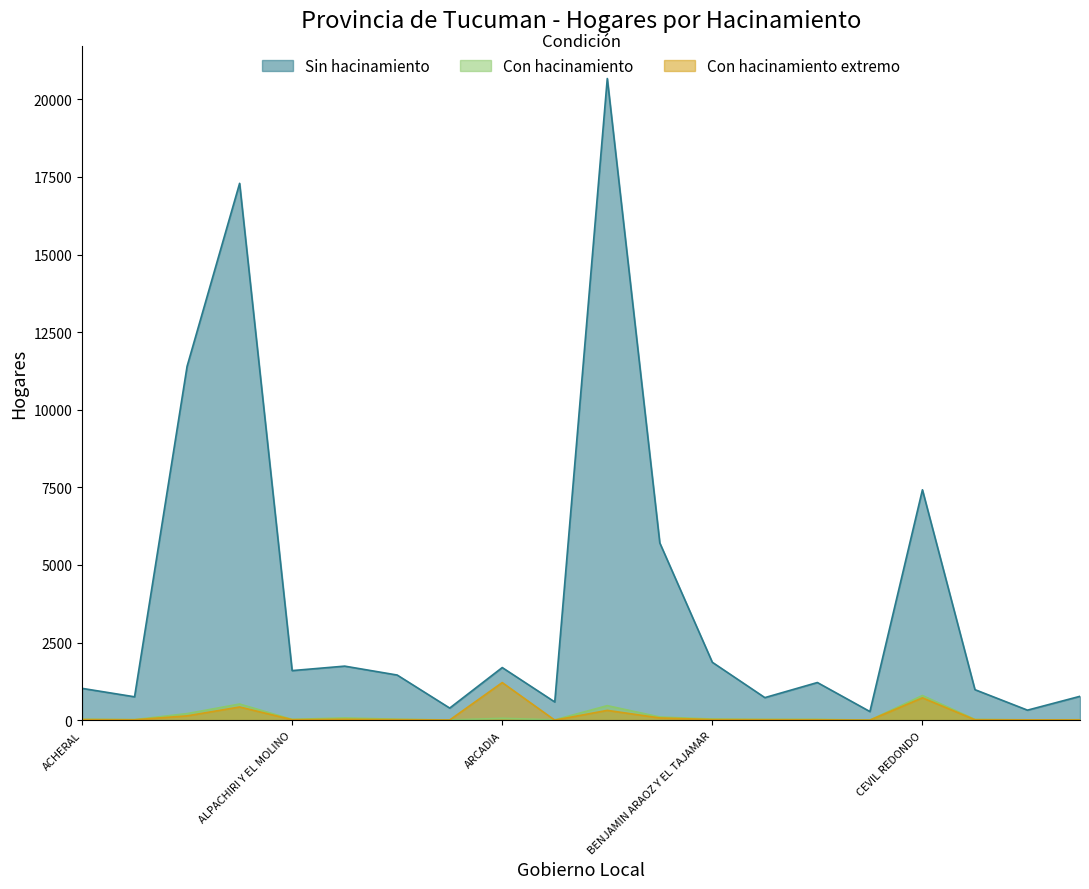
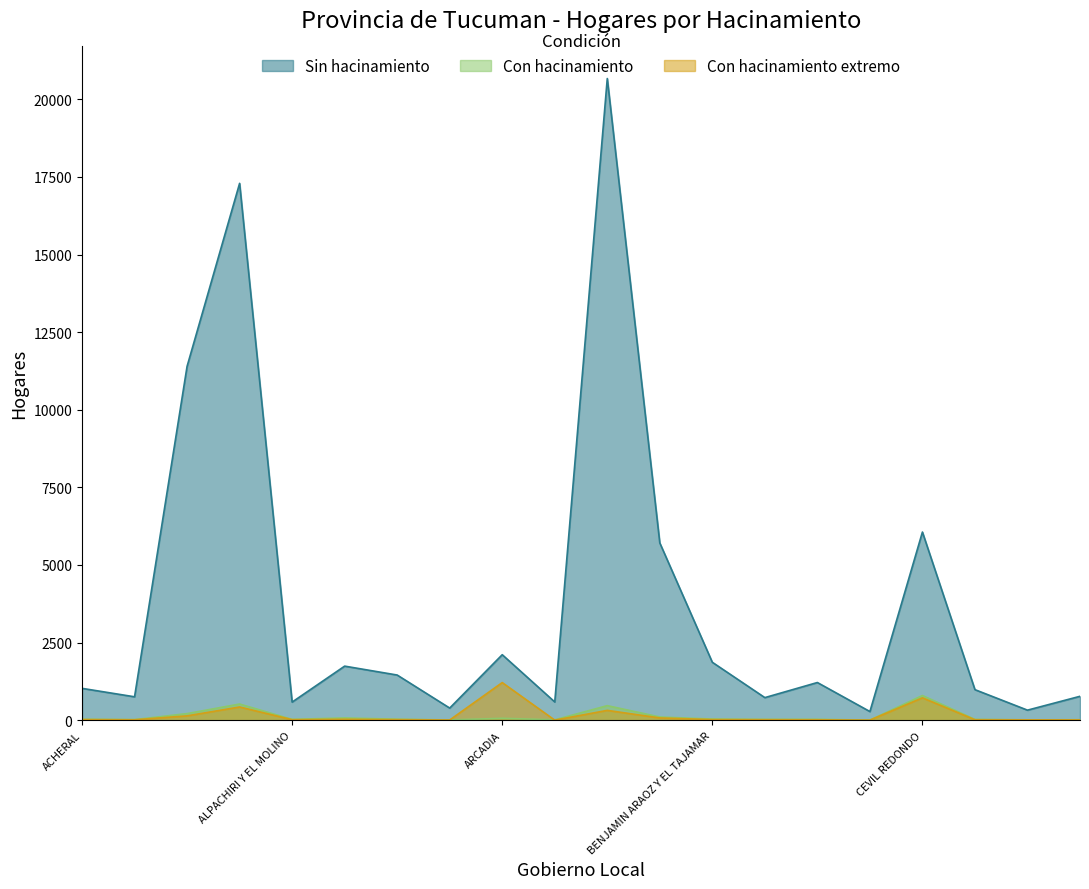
Sin hacinamiento, ALPACHIRI Y EL MOLINO: 1600 -> 600
Sin hacinamiento, ARCADIA: 1700 -> 2100
Sin hacinamiento, CEVIL REDONDO: 7400 -> 6100
